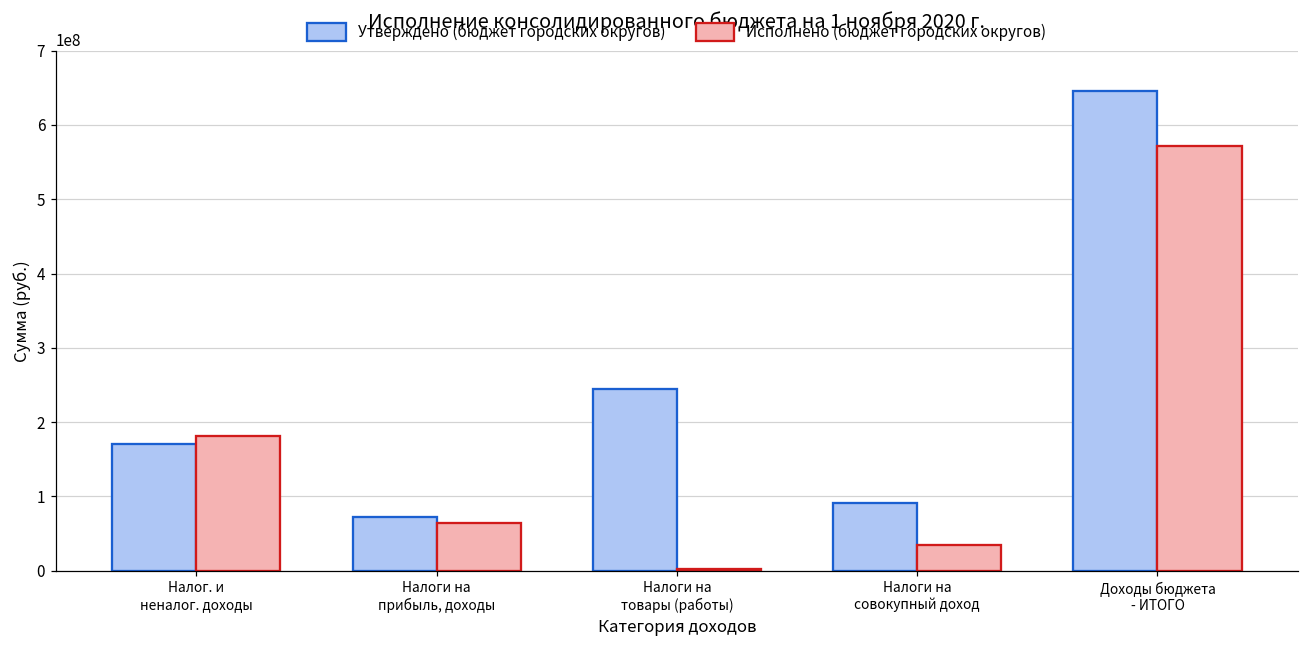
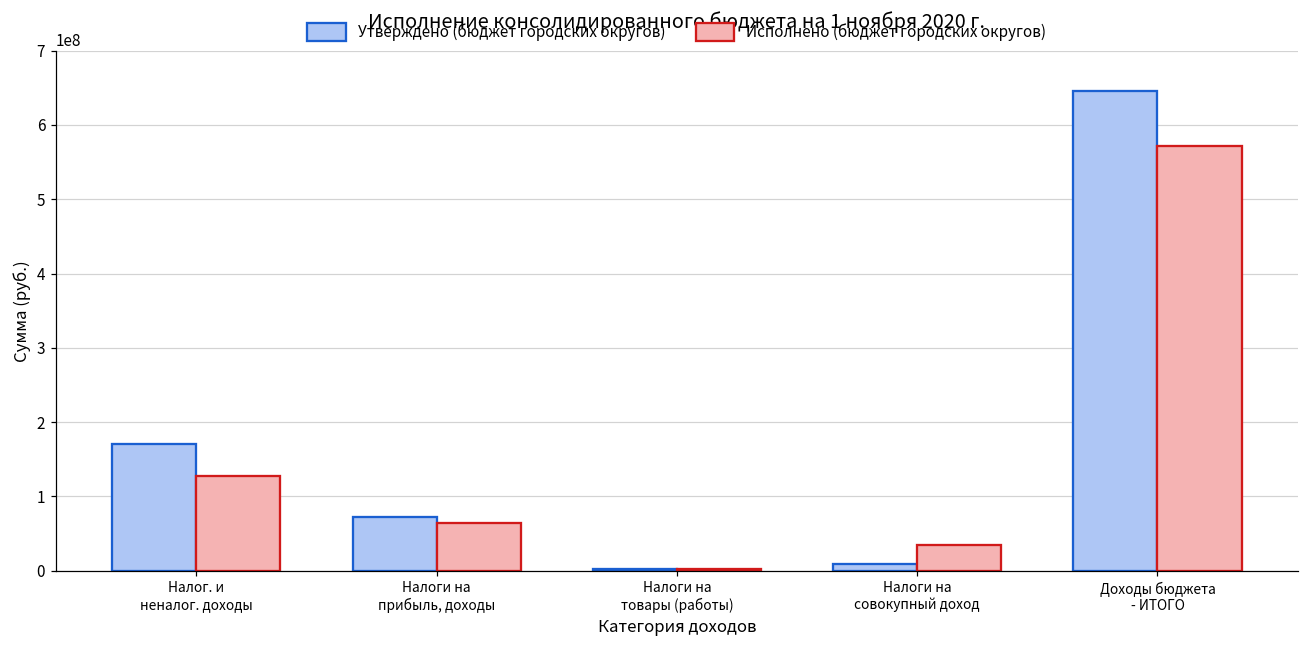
Исполнено (бюджет городских округов), Налог. и неналог. доходы: 180000000 -> 130000000
Утверждено (бюджет городских округов), Налоги на товары (работы): 240000000 -> 0
Утверждено (бюджет городских округов), Налоги на совокупный доход: 90000000 -> 10000000
